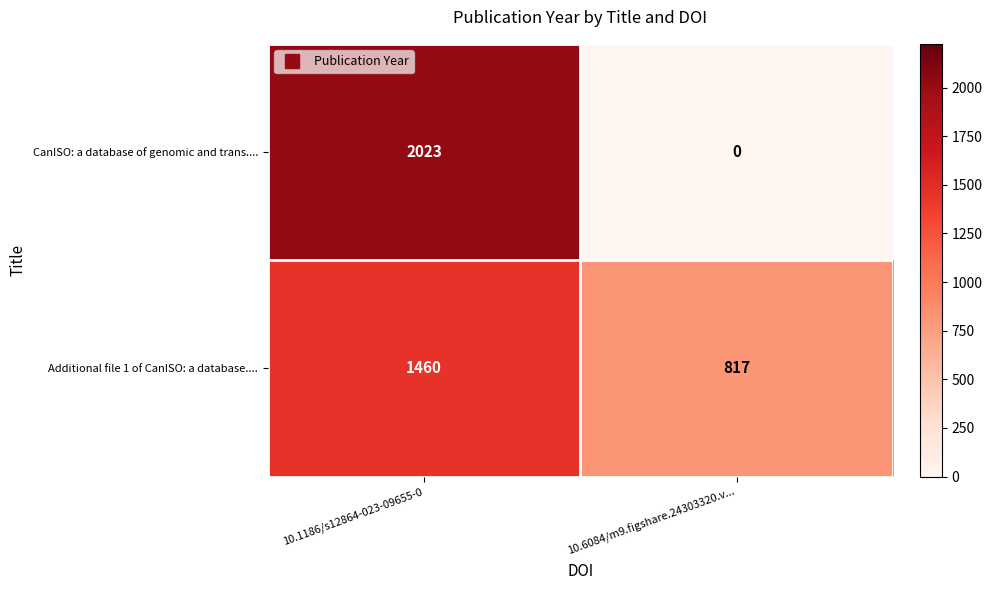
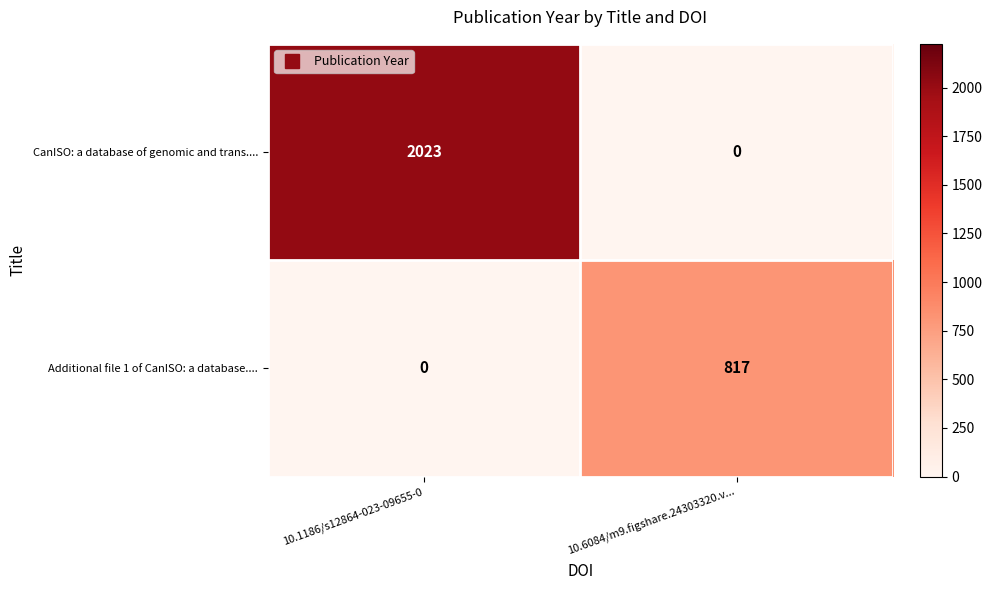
Additional file 1 of CanISO: a database...., 10.1186/s12864-023-09655-0: 1460 -> 0
